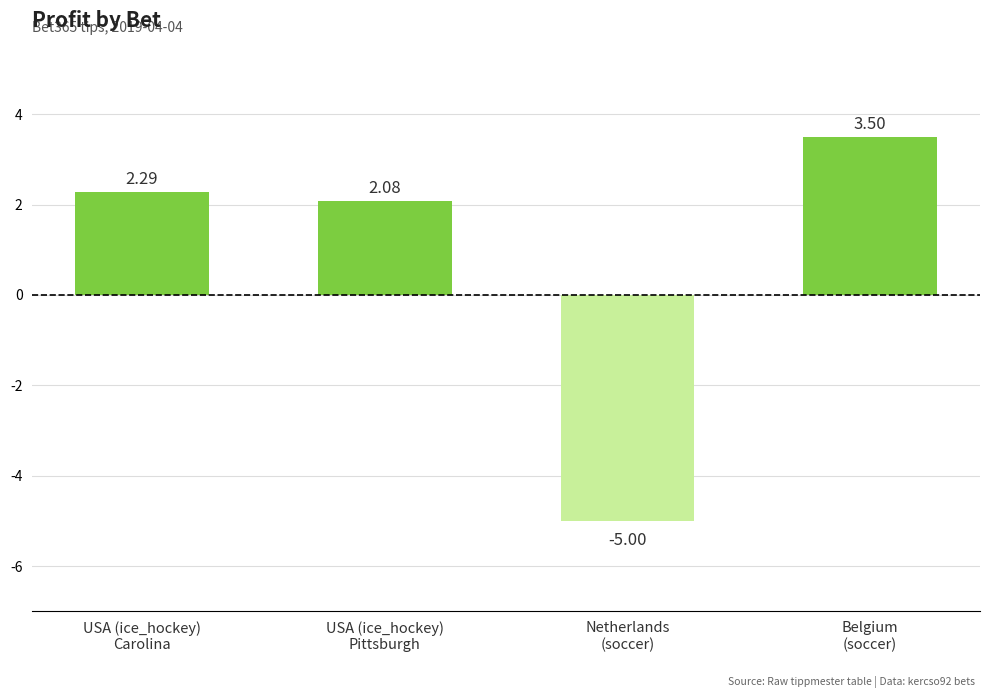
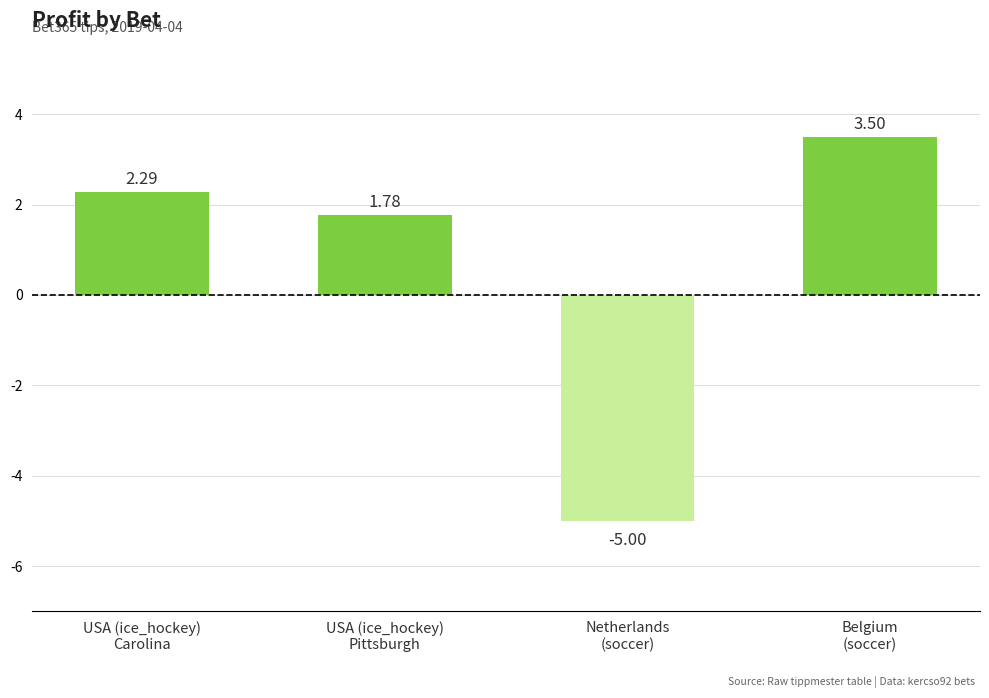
USA (ice_hockey) Pittsburgh: 2.08 -> 1.78
